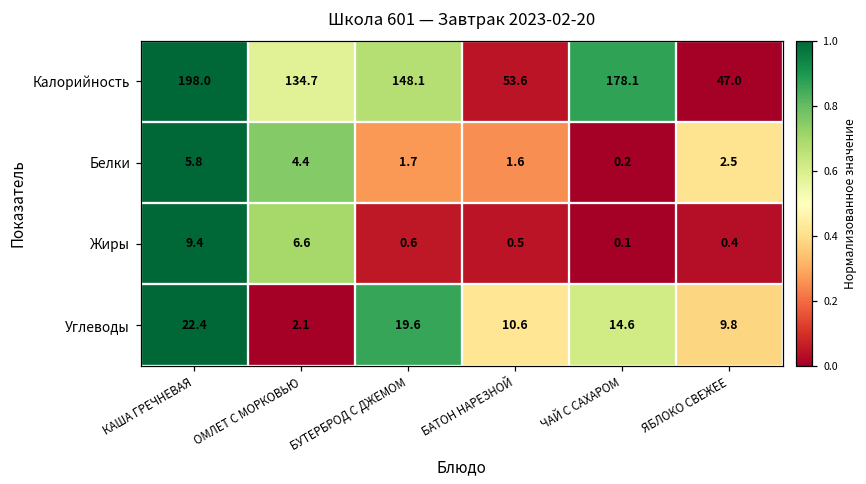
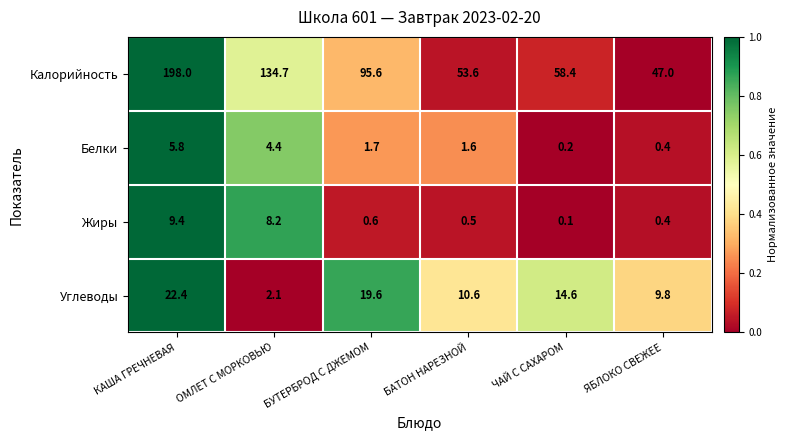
Калорийность, БУТЕРБРОД С ДЖЕМОМ: 148.1 -> 95.6
Калорийность, ЧАЙ С САХАРОМ: 178.1 -> 58.4
Белки, ЯБЛОКО СВЕЖЕЕ: 2.5 -> 0.4
Жиры, ОМЛЕТ С МОРКОВЬЮ: 6.6 -> 8.2
